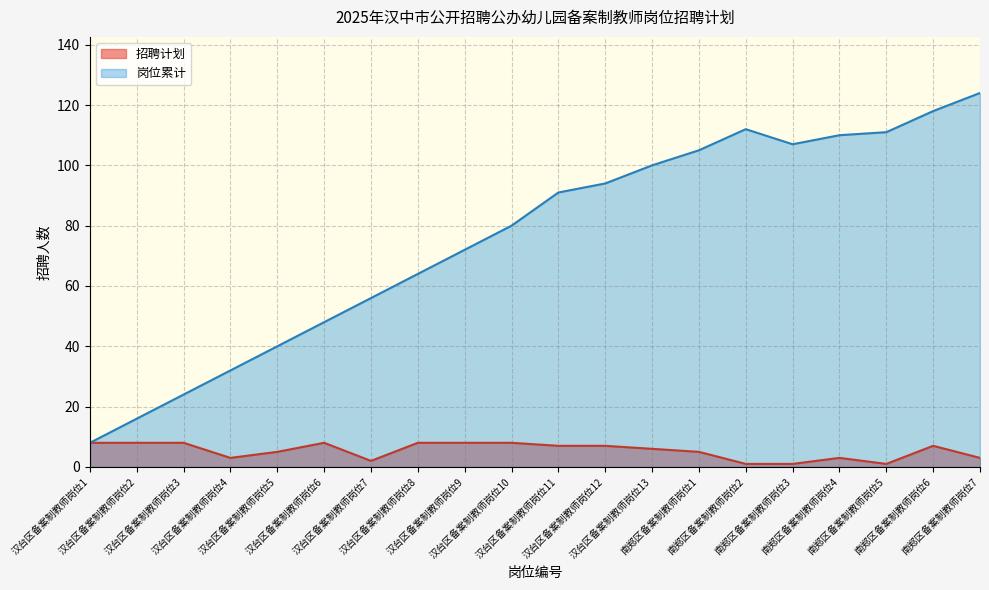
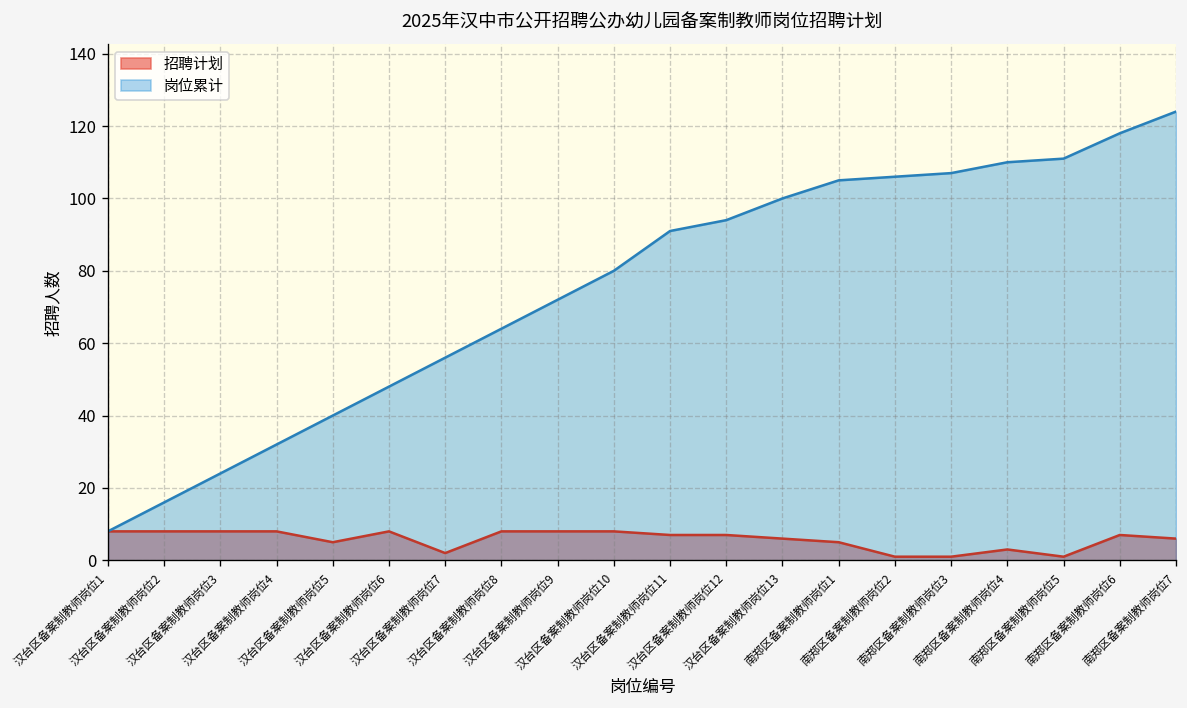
招聘计划, 汉台区备案制教师岗位4: 3 -> 8
岗位累计, 南郑区备案制教师岗位2: 112 -> 106
招聘计划, 南郑区备案制教师岗位7: 3 -> 6
